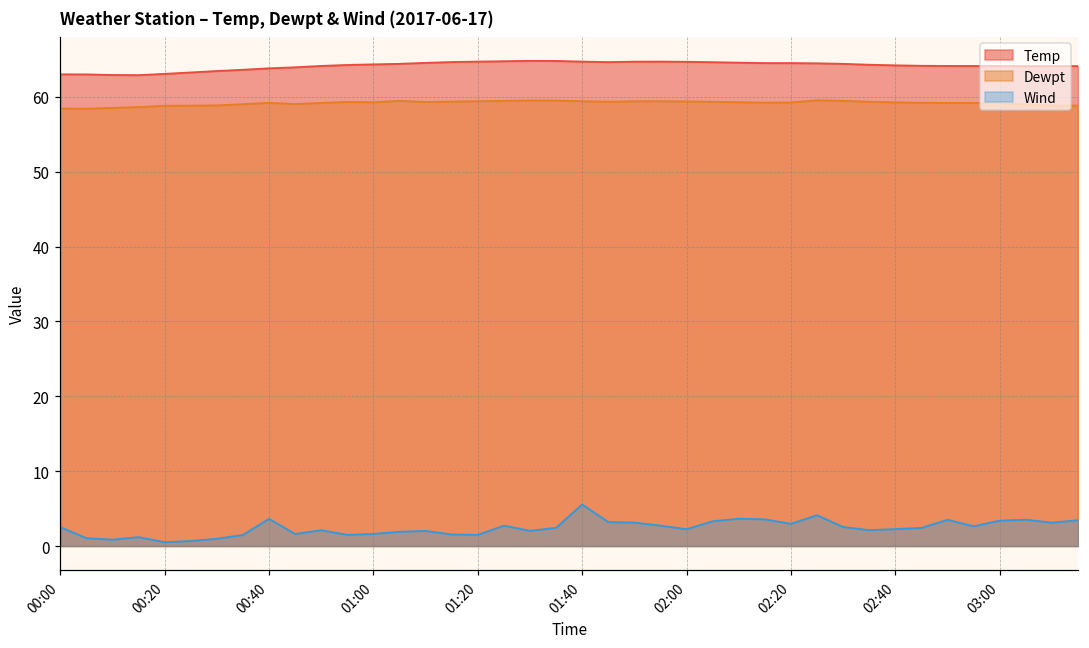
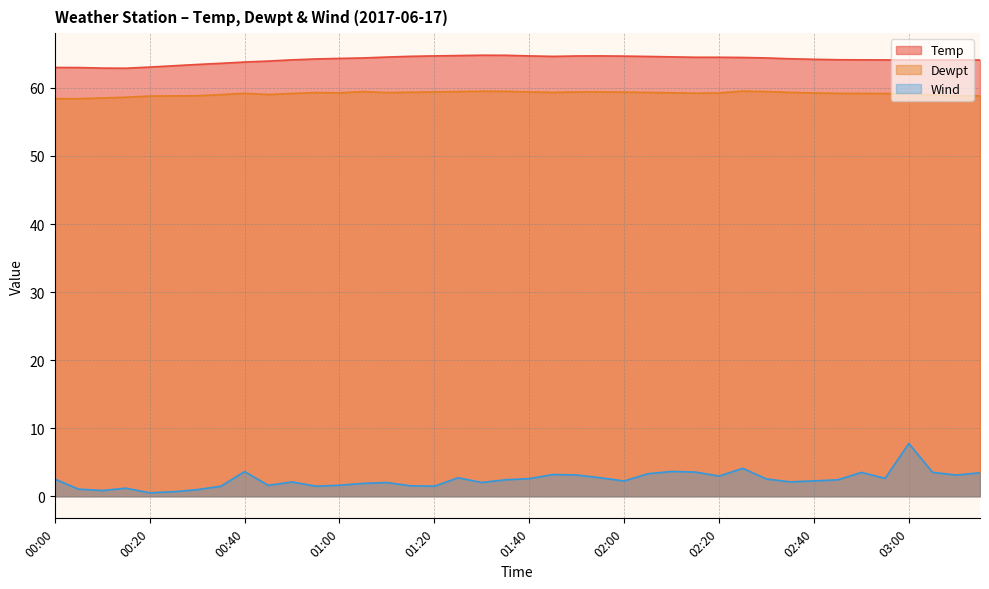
Wind, 01:40: 6 -> 3
Wind, 03:00: 3 -> 8
